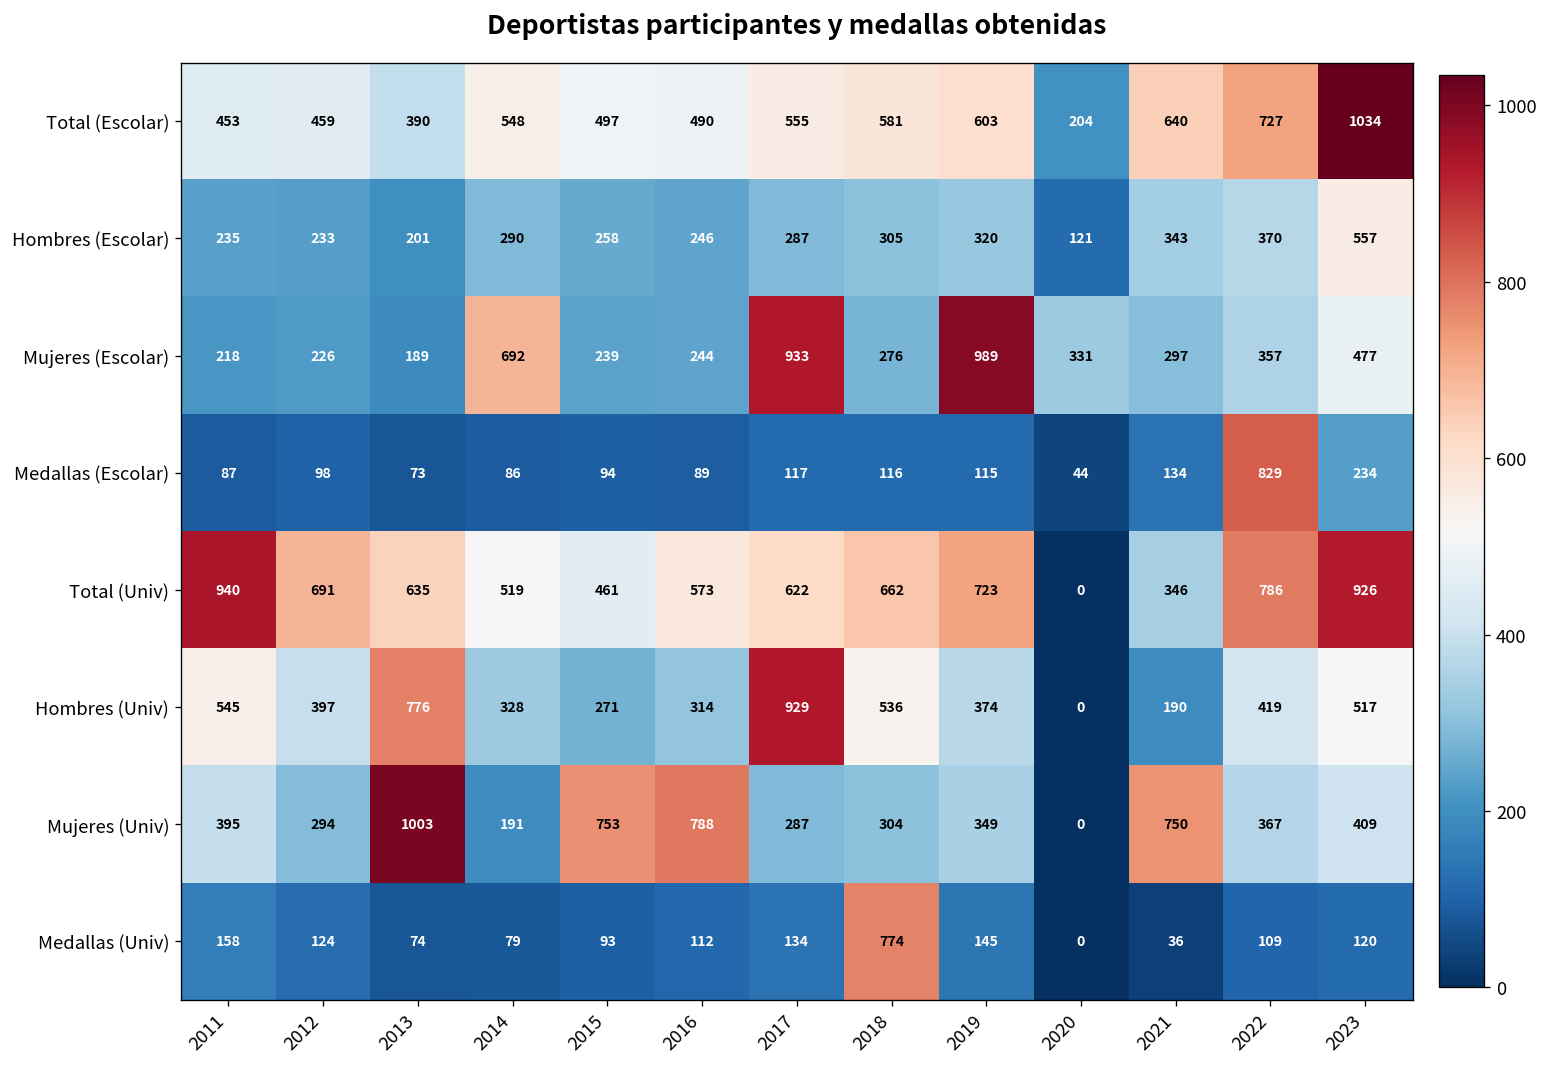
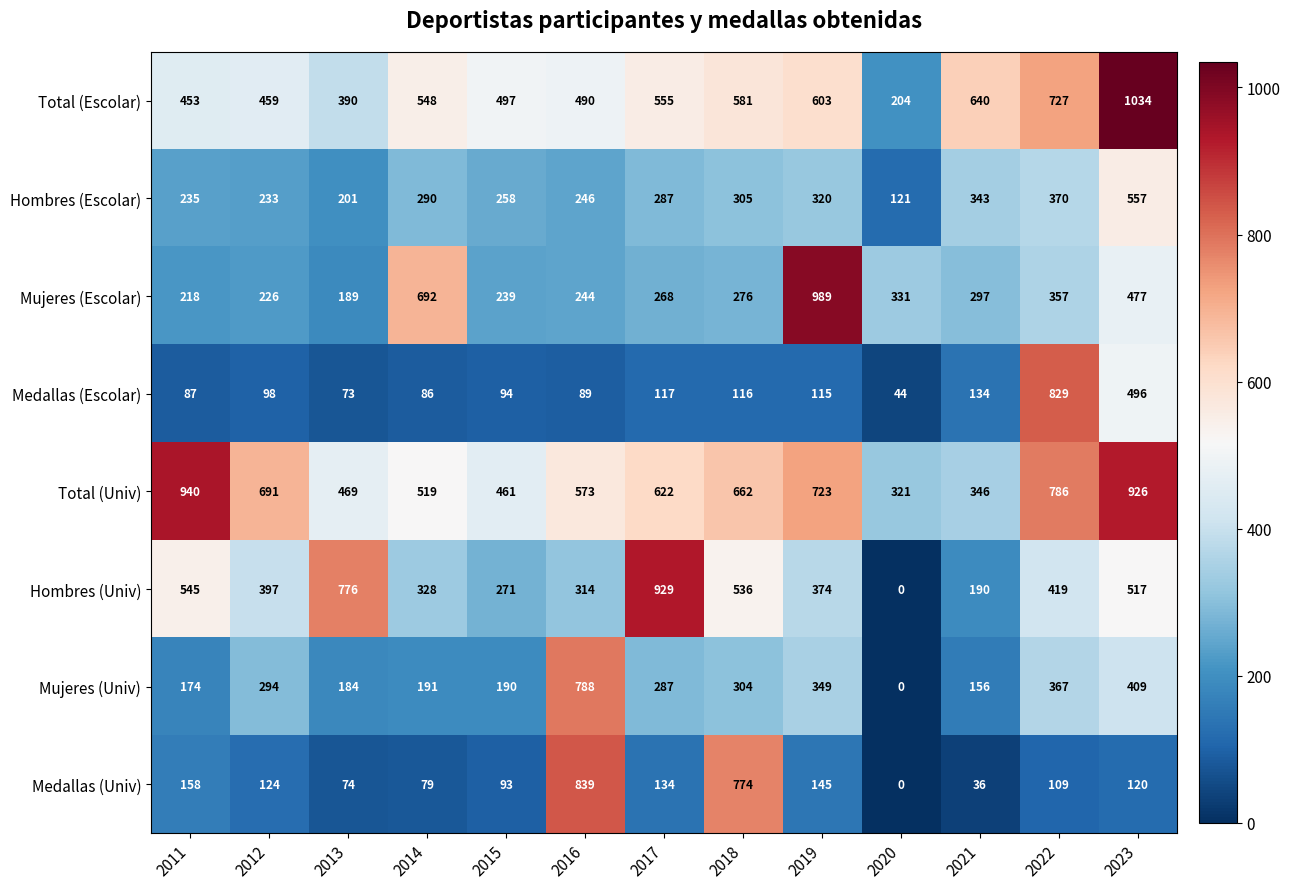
Mujeres (Escolar), 2017: 933 -> 268
Medallas (Escolar), 2023: 234 -> 496
Total (Univ), 2013: 635 -> 469
Total (Univ), 2020: 0 -> 321
Mujeres (Univ), 2011: 395 -> 174
Mujeres (Univ), 2013: 1003 -> 184
Mujeres (Univ), 2015: 753 -> 190
Mujeres (Univ), 2021: 750 -> 156
Medallas (Univ), 2016: 112 -> 839
